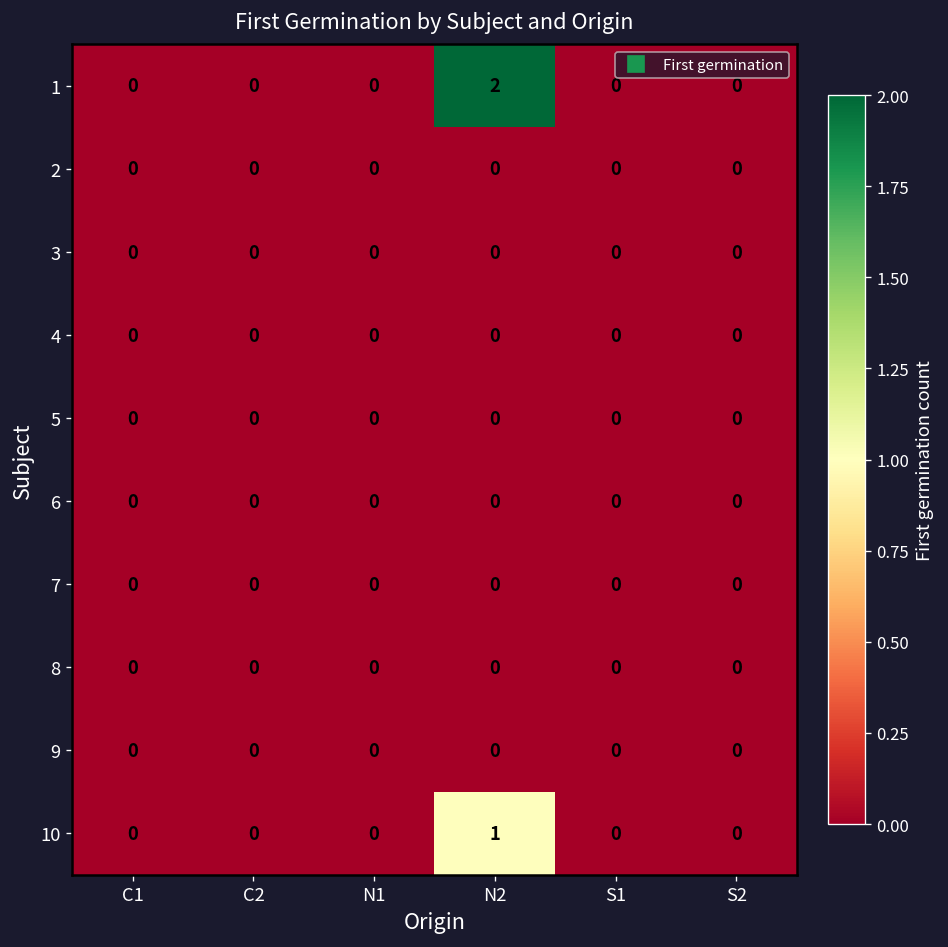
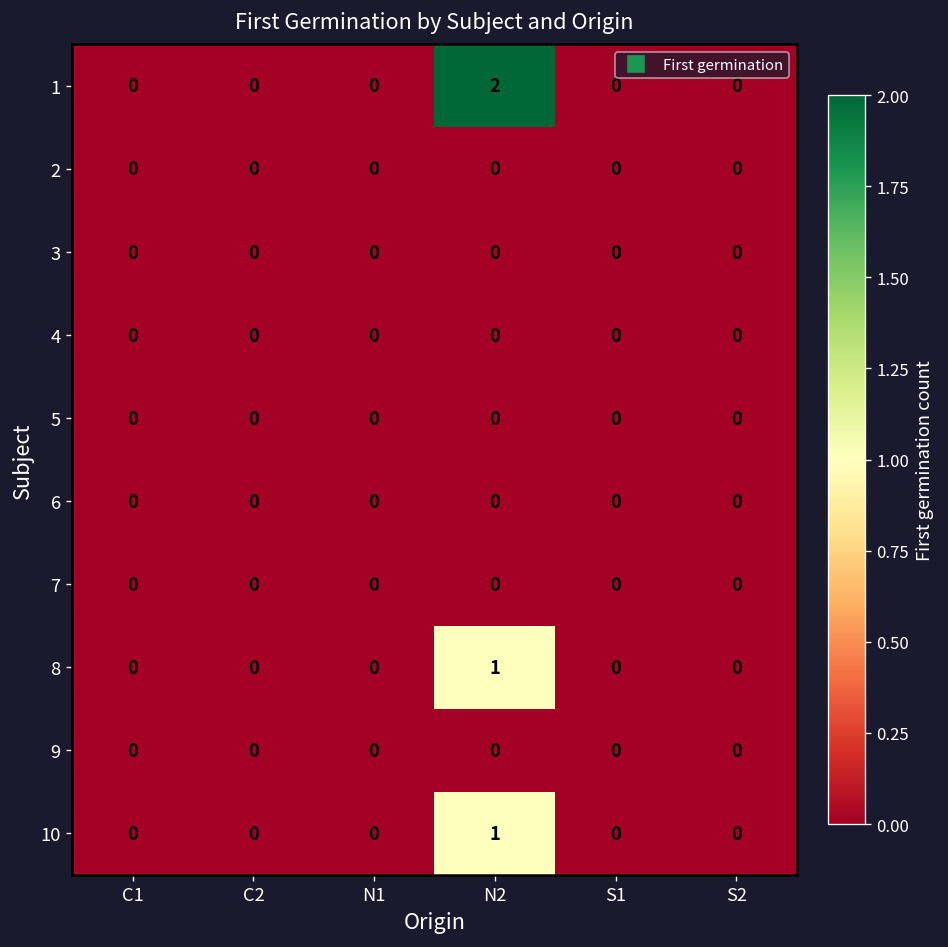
8, N2: 0 -> 1
